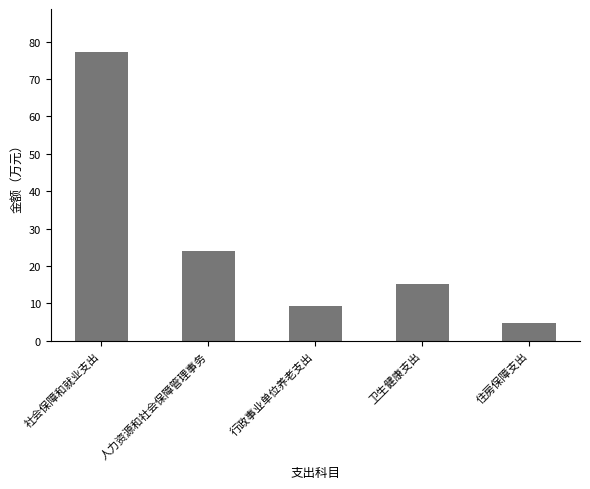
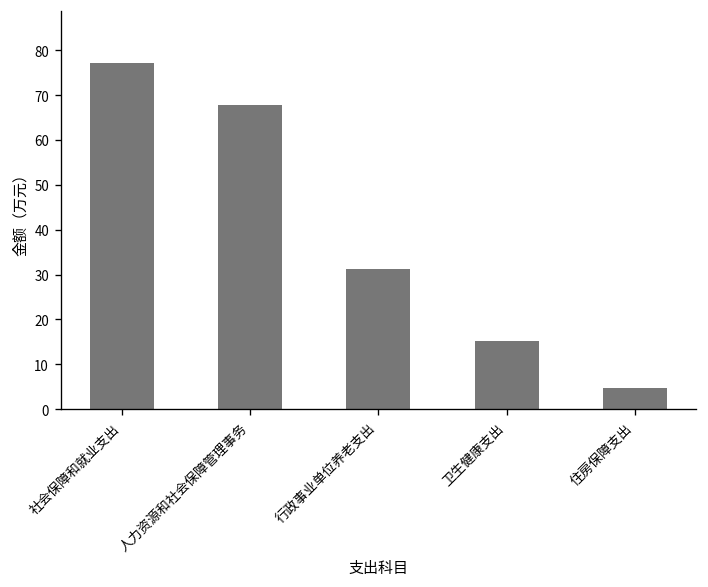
人力资源和社会保障管理事务: 24 -> 68
行政事业单位养老支出: 9 -> 31
